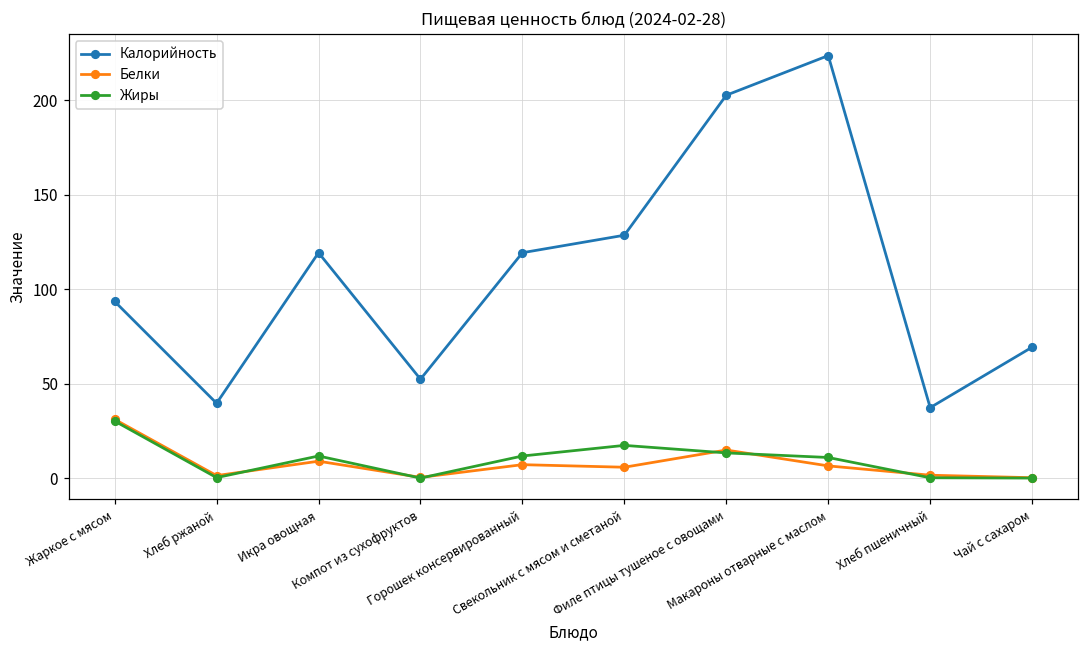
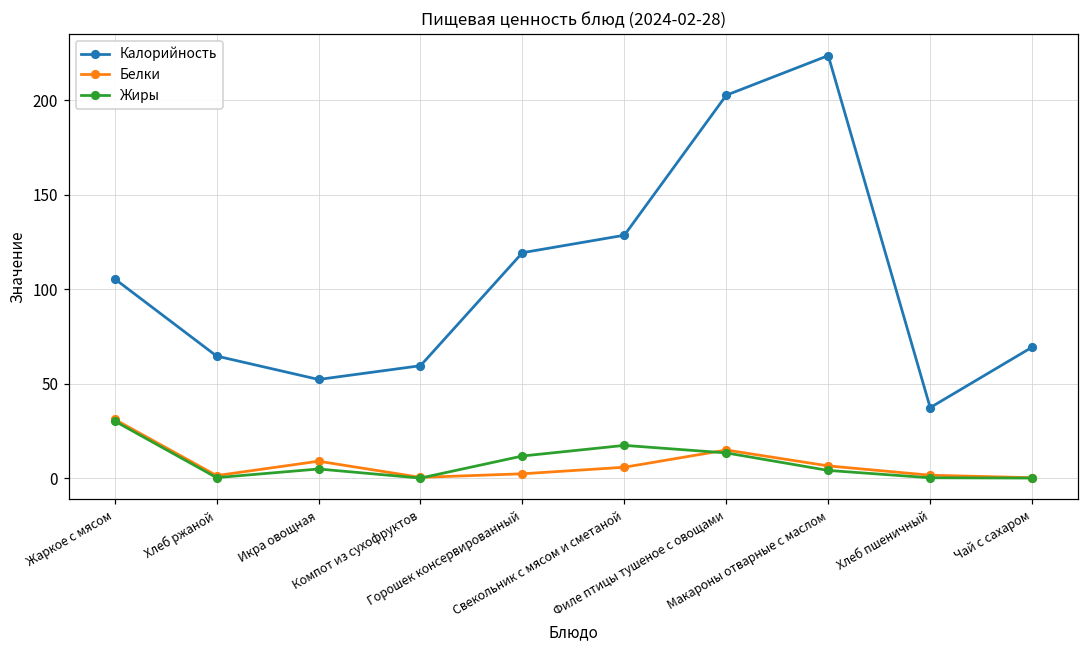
Калорийность, Жаркое с мясом: 94 -> 105
Калорийность, Хлеб ржаной: 40 -> 65
Калорийность, Икра овощная: 119 -> 52
Жиры, Икра овощная: 12 -> 5
Калорийность, Компот из сухофруктов: 52 -> 59
Белки, Горошек консервированный: 7 -> 2
Жиры, Макароны отварные с маслом: 11 -> 4
